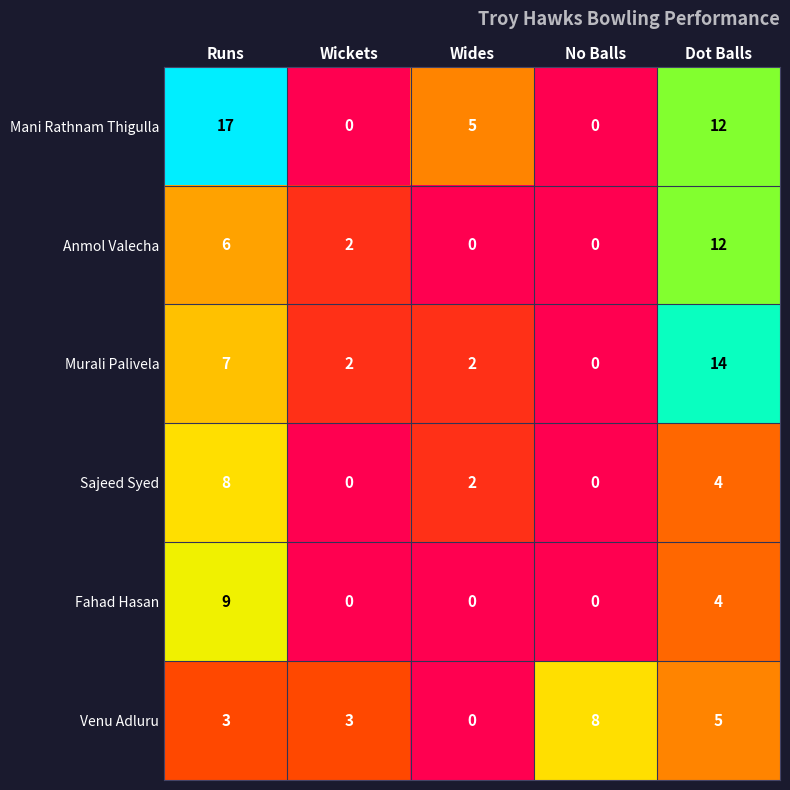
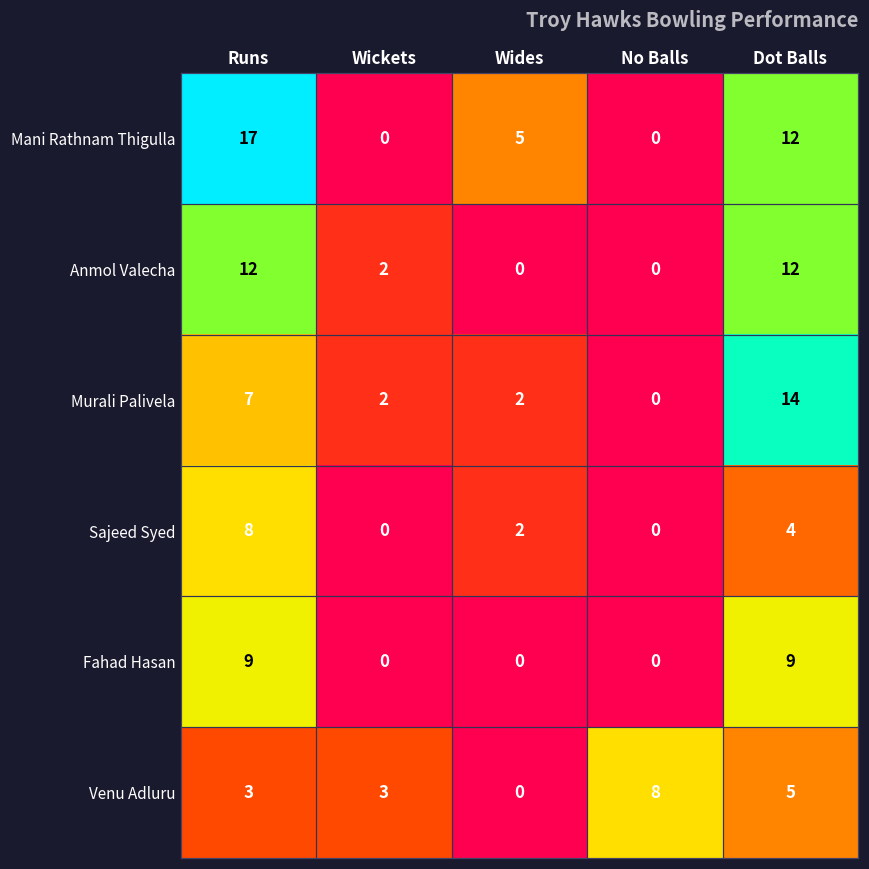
Anmol Valecha, Runs: 6 -> 12
Fahad Hasan, Dot Balls: 4 -> 9
